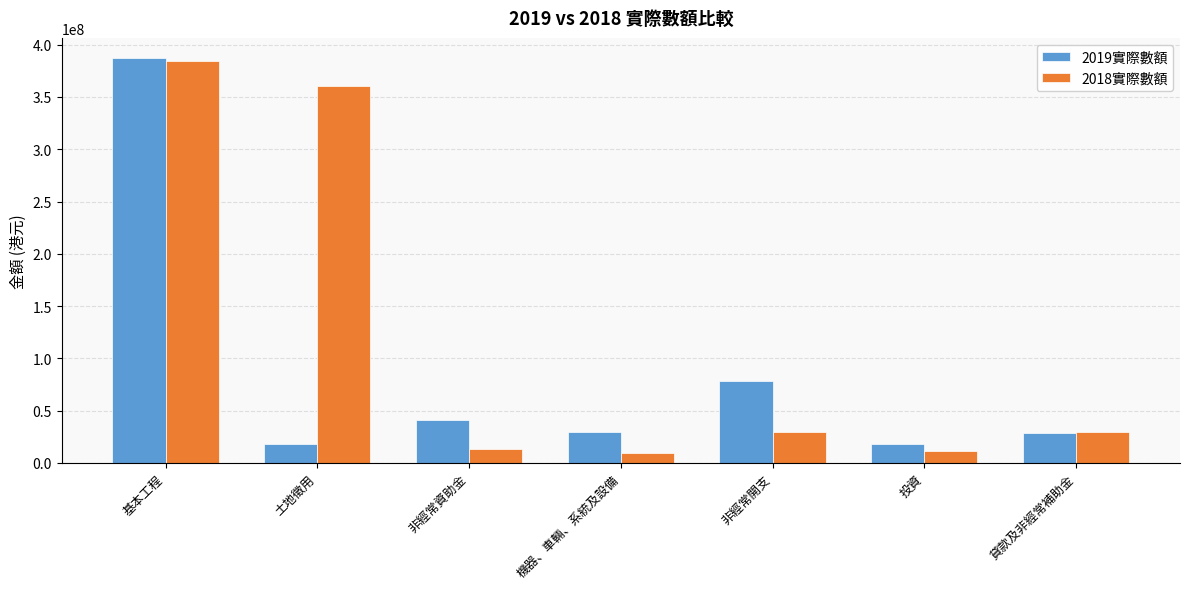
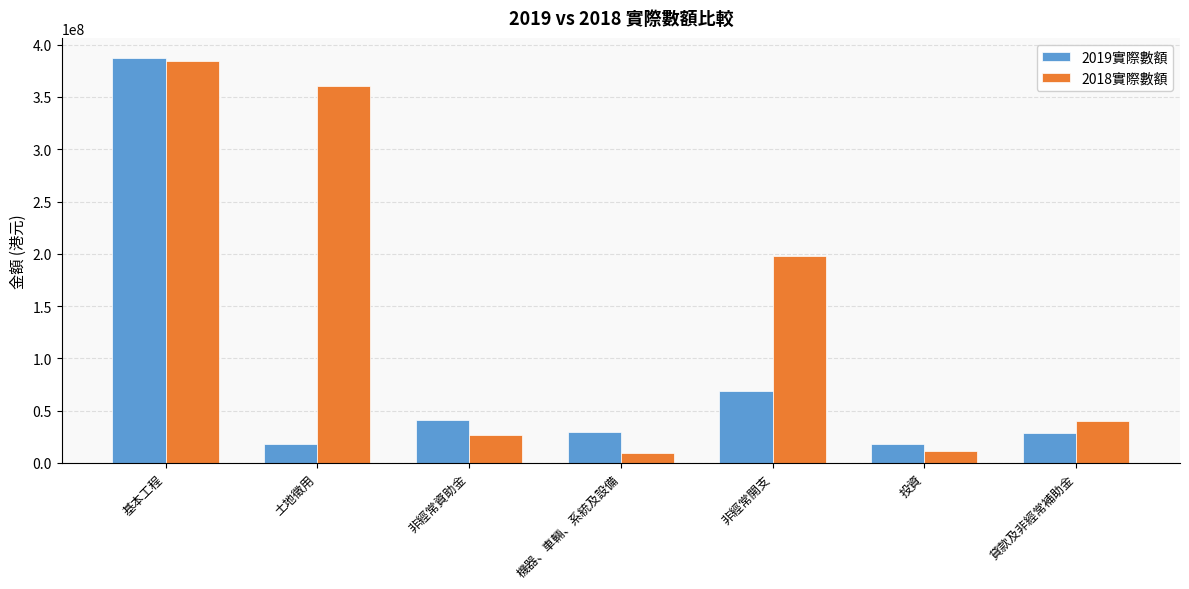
2018實際數額, 非經常資助金: 14000000 -> 27000000
2019實際數額, 非經常開支: 78000000 -> 69000000
2018實際數額, 非經常開支: 29000000 -> 198000000
2018實際數額, 貸款及非經常補助金: 30000000 -> 40000000
